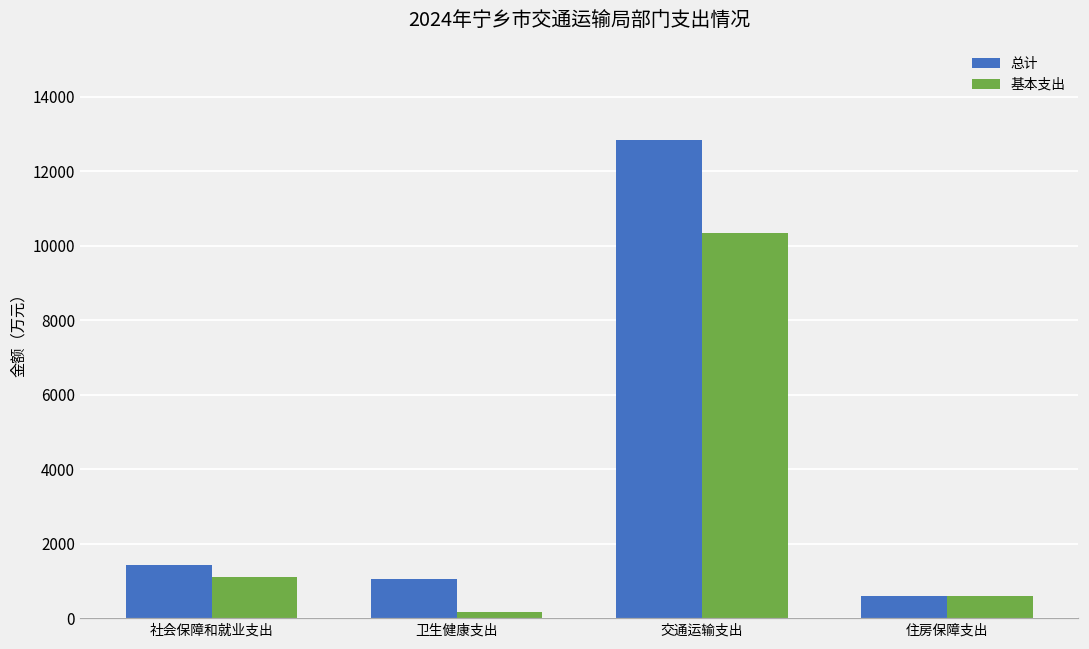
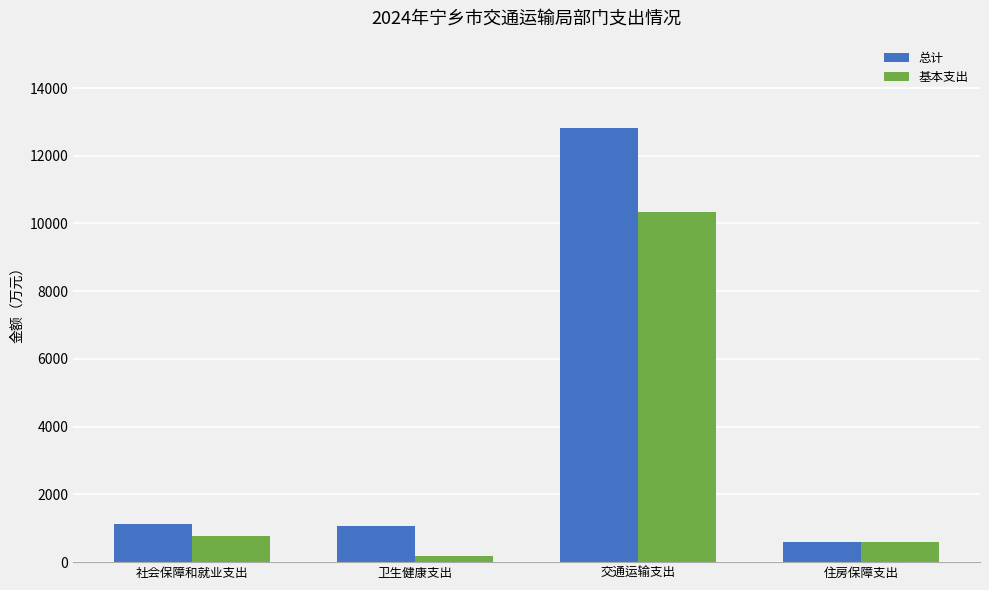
总计, 社会保障和就业支出: 1400 -> 1100
基本支出, 社会保障和就业支出: 1100 -> 800
